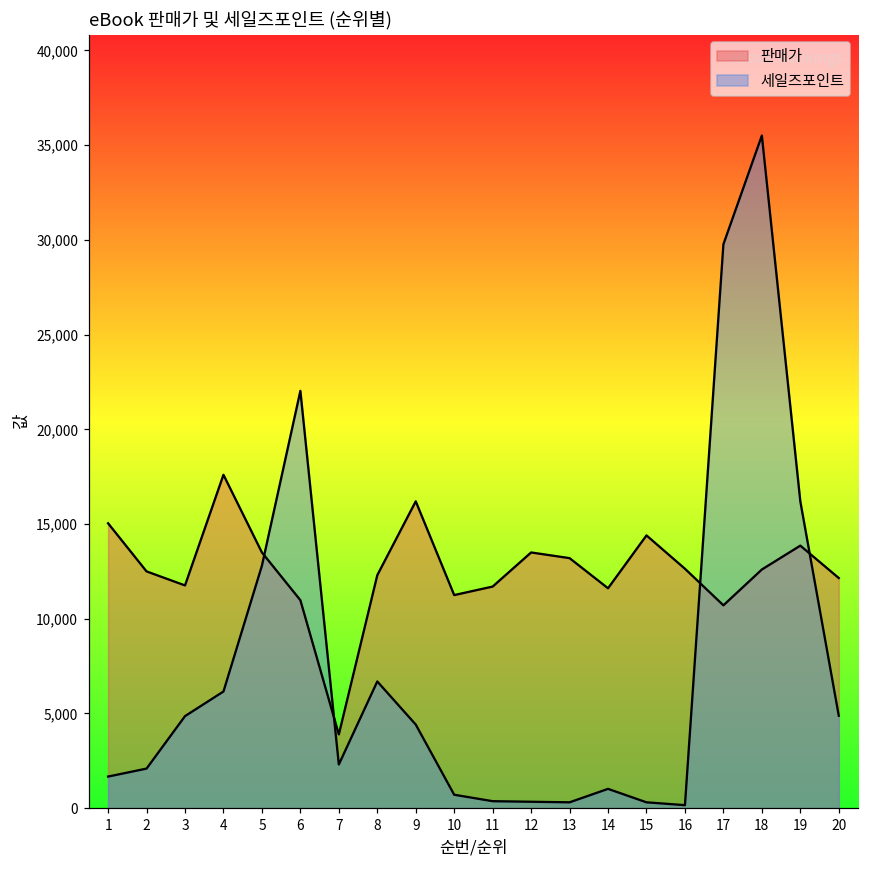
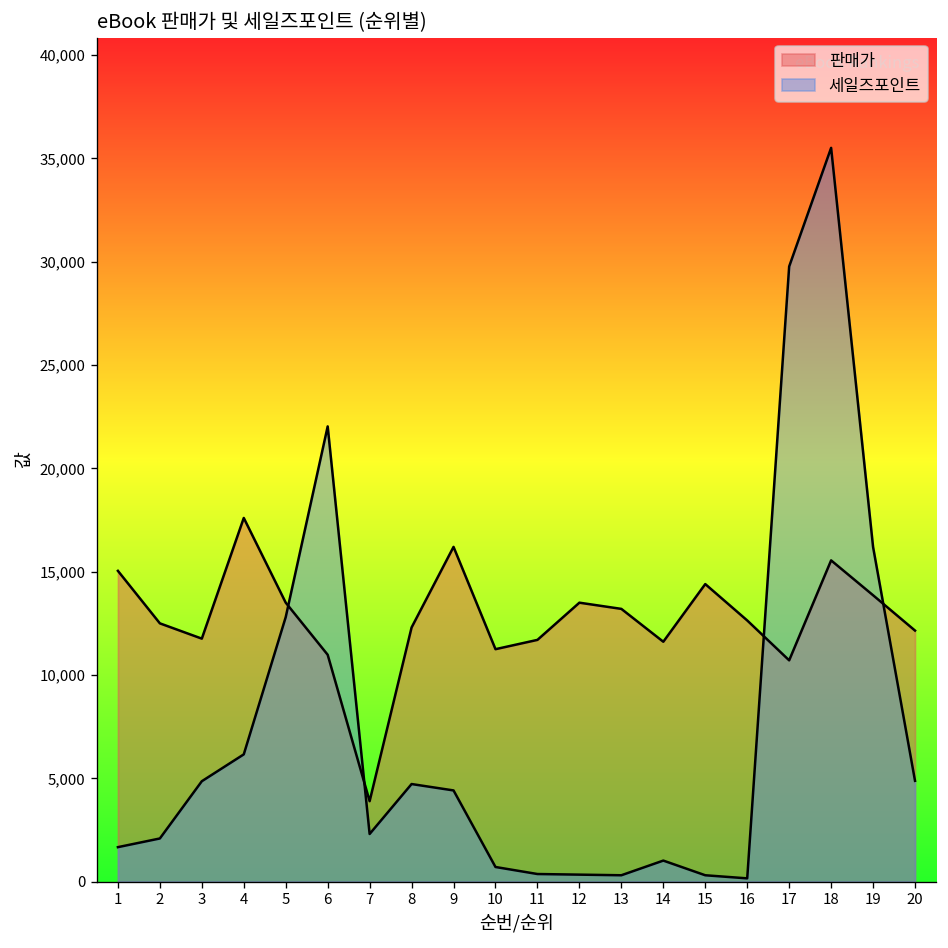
세일즈포인트, 8: 6,700 -> 4,700
판매가, 18: 12,600 -> 15,500
